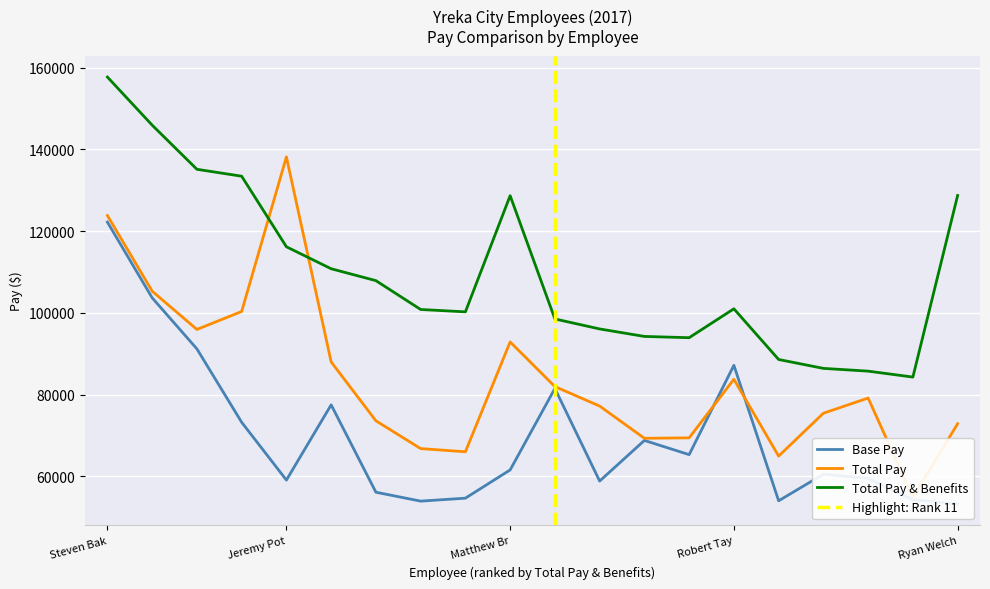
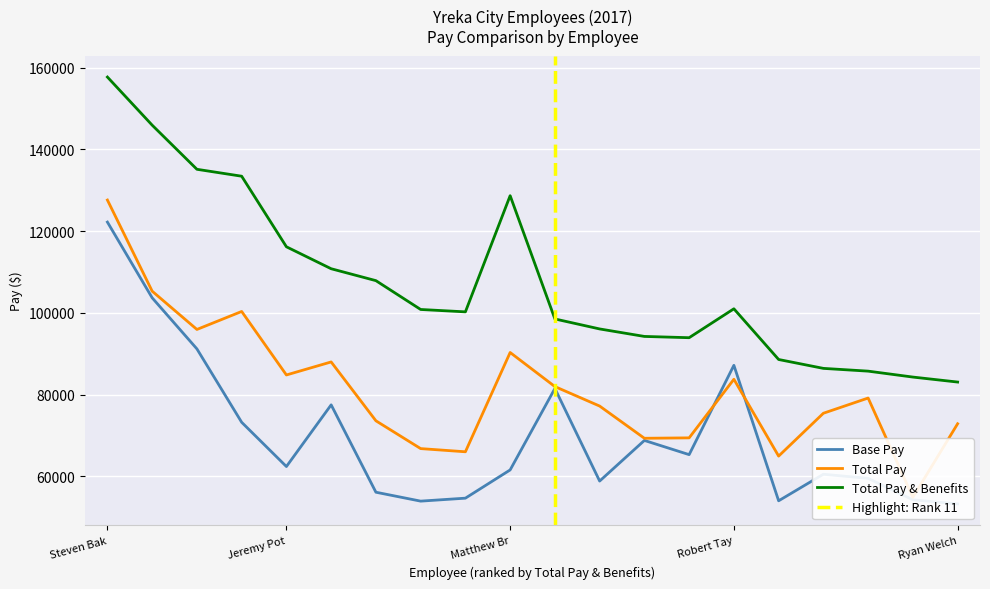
Total Pay, Steven Bak: 124000 -> 128000
Base Pay, Jeremy Pot: 59000 -> 62000
Total Pay, Jeremy Pot: 138000 -> 85000
Total Pay, Matthew Br: 93000 -> 90000
Total Pay & Benefits, Ryan Welch: 129000 -> 83000
